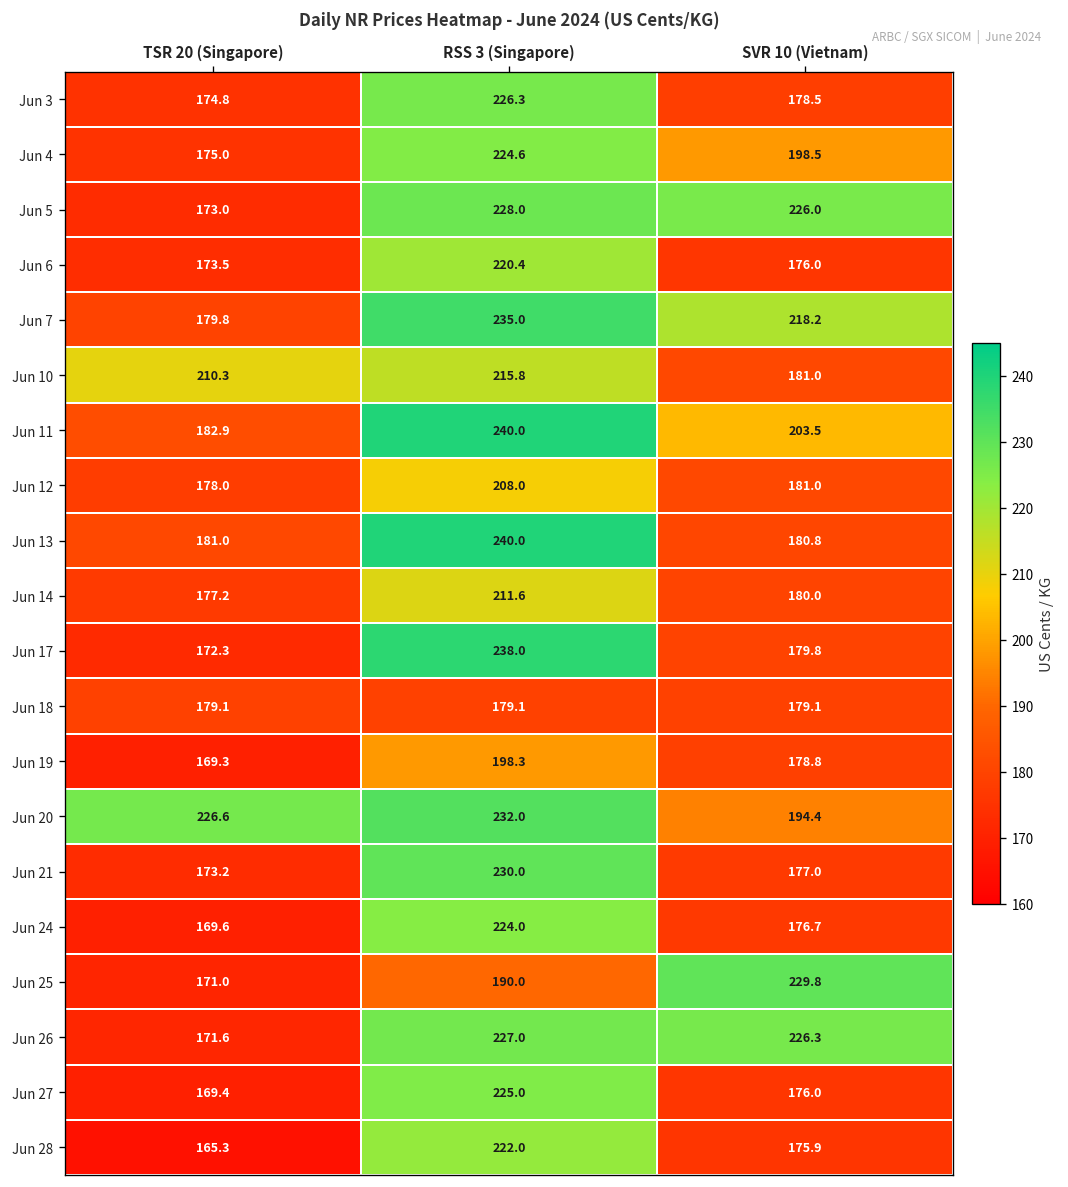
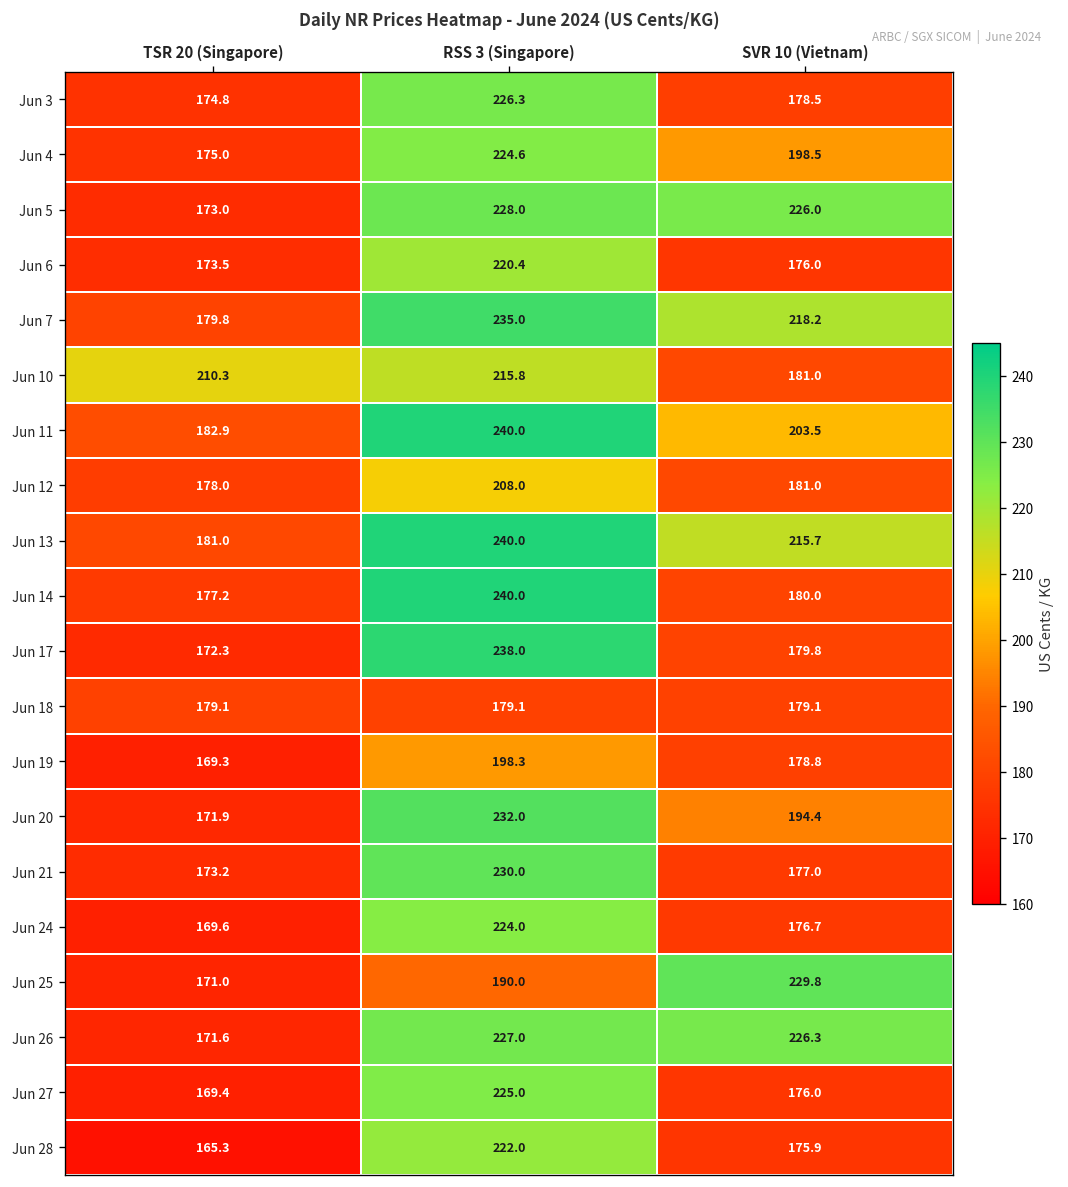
Jun 13, SVR 10 (Vietnam): 180.8 -> 215.7
Jun 14, RSS 3 (Singapore): 211.6 -> 240.0
Jun 20, TSR 20 (Singapore): 226.6 -> 171.9
